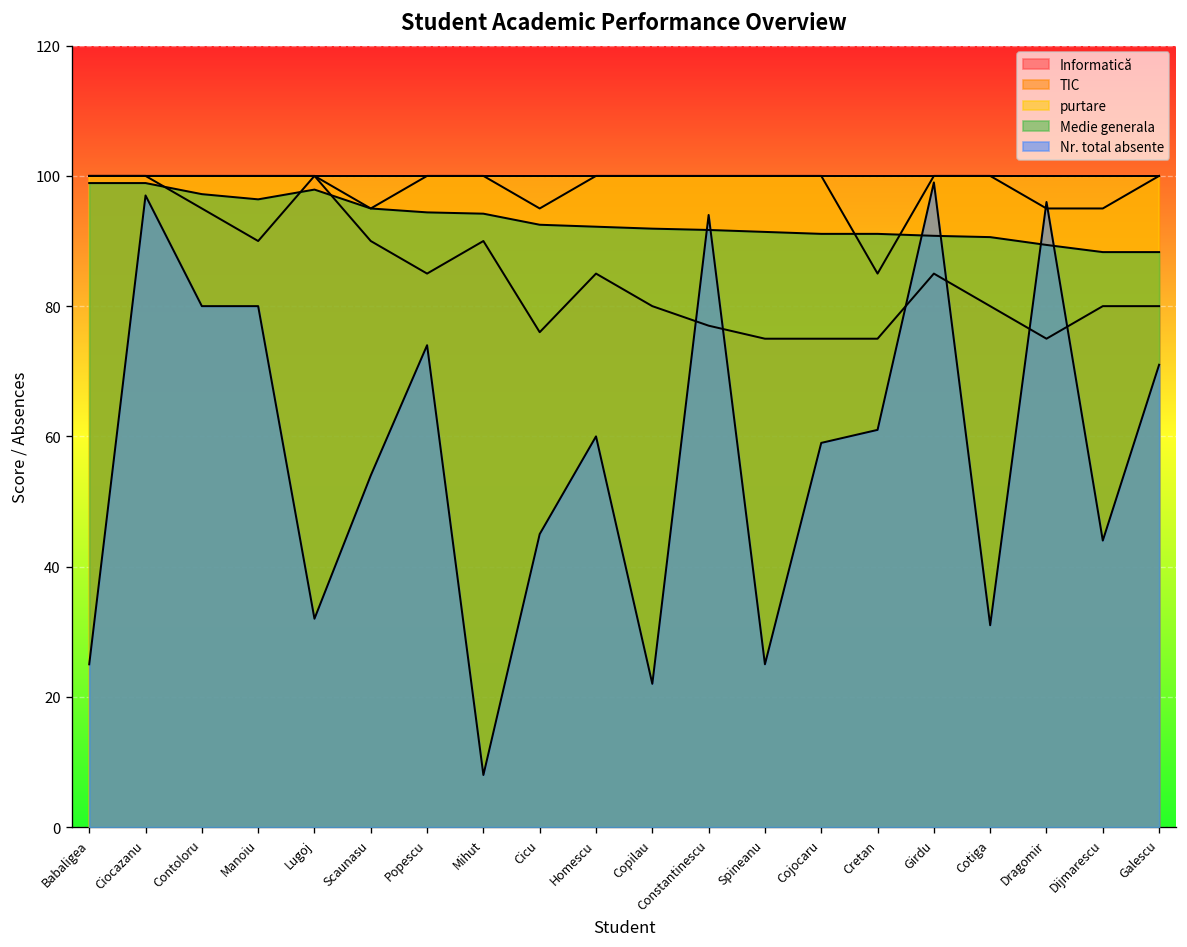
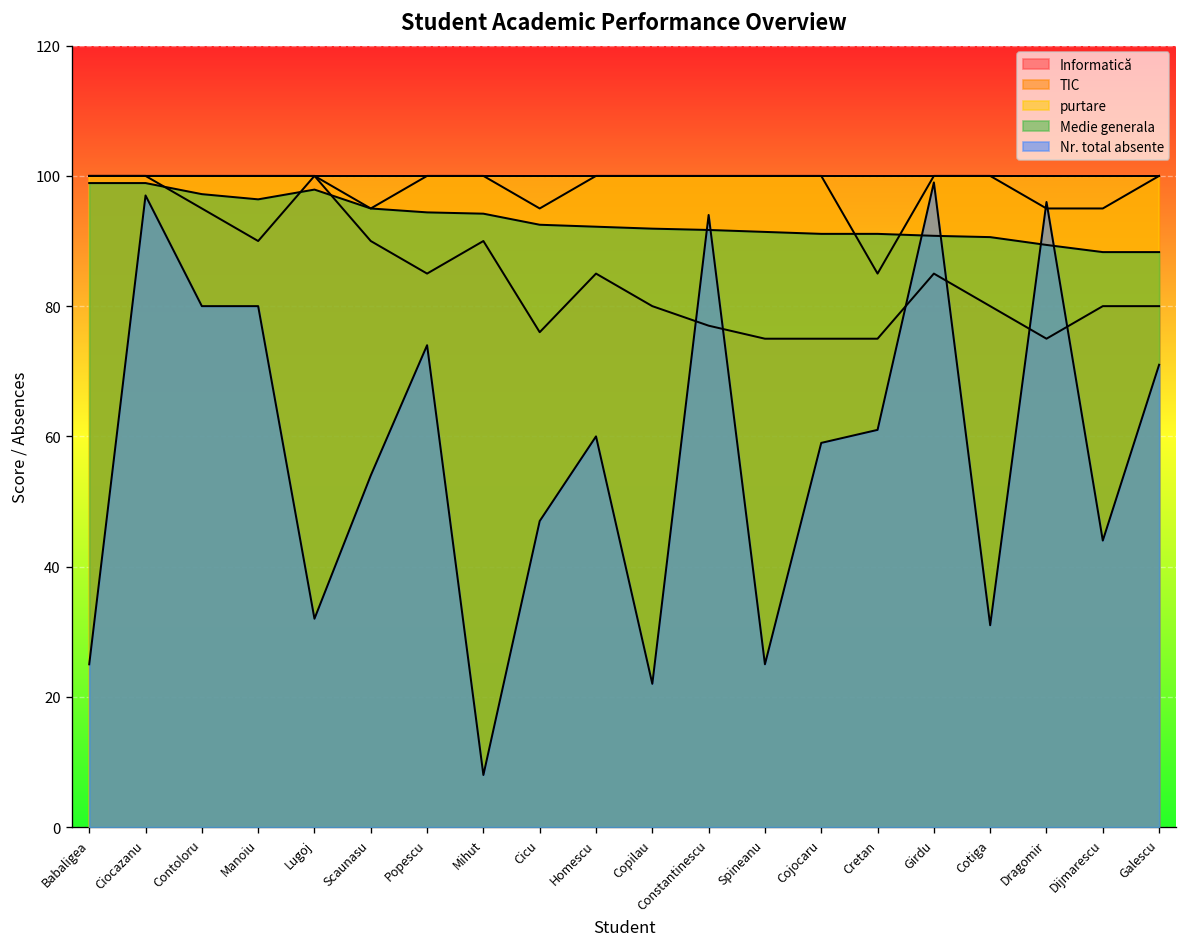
Nr. total absente, Cicu: 45 -> 47
